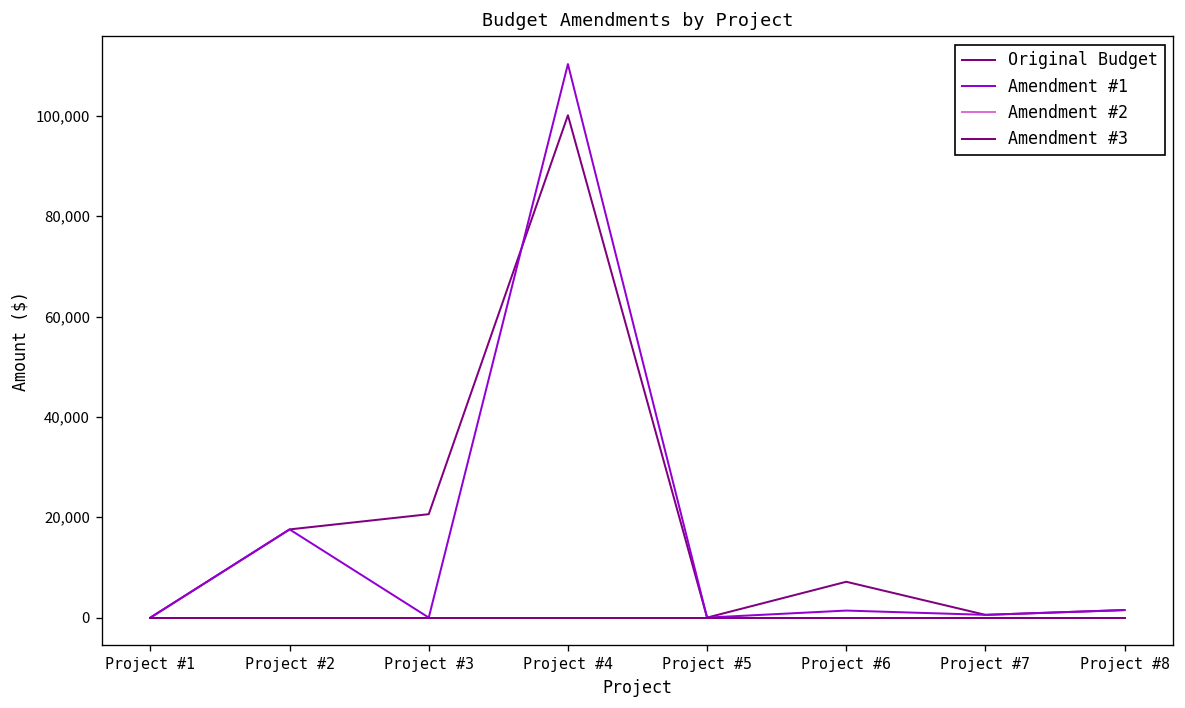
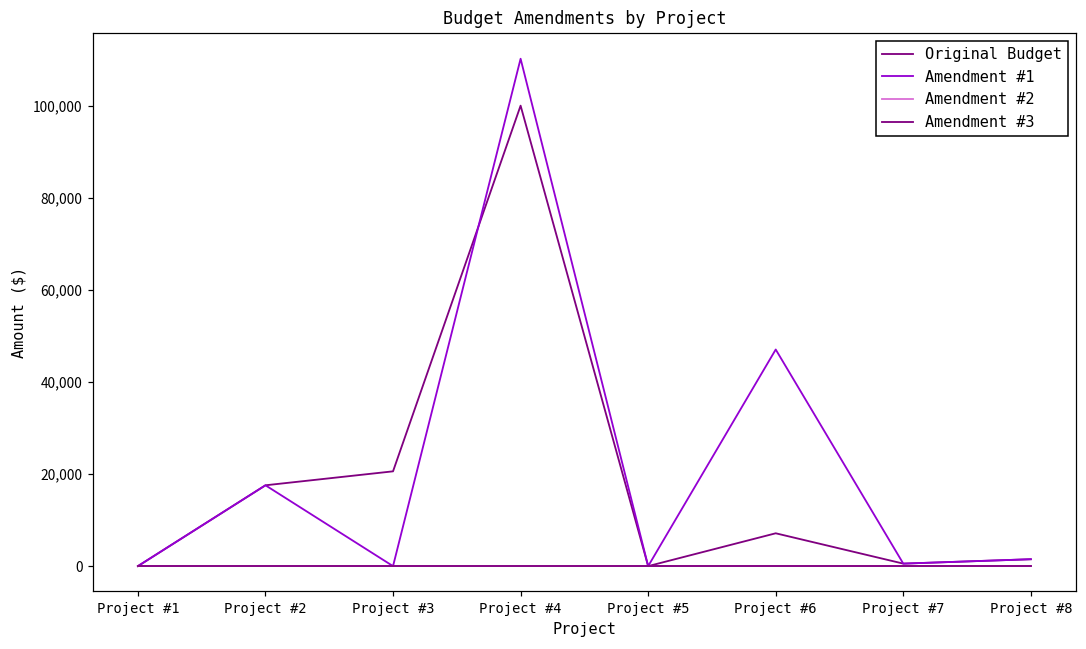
Amendment #1, Project #6: 1,000 -> 47,000
